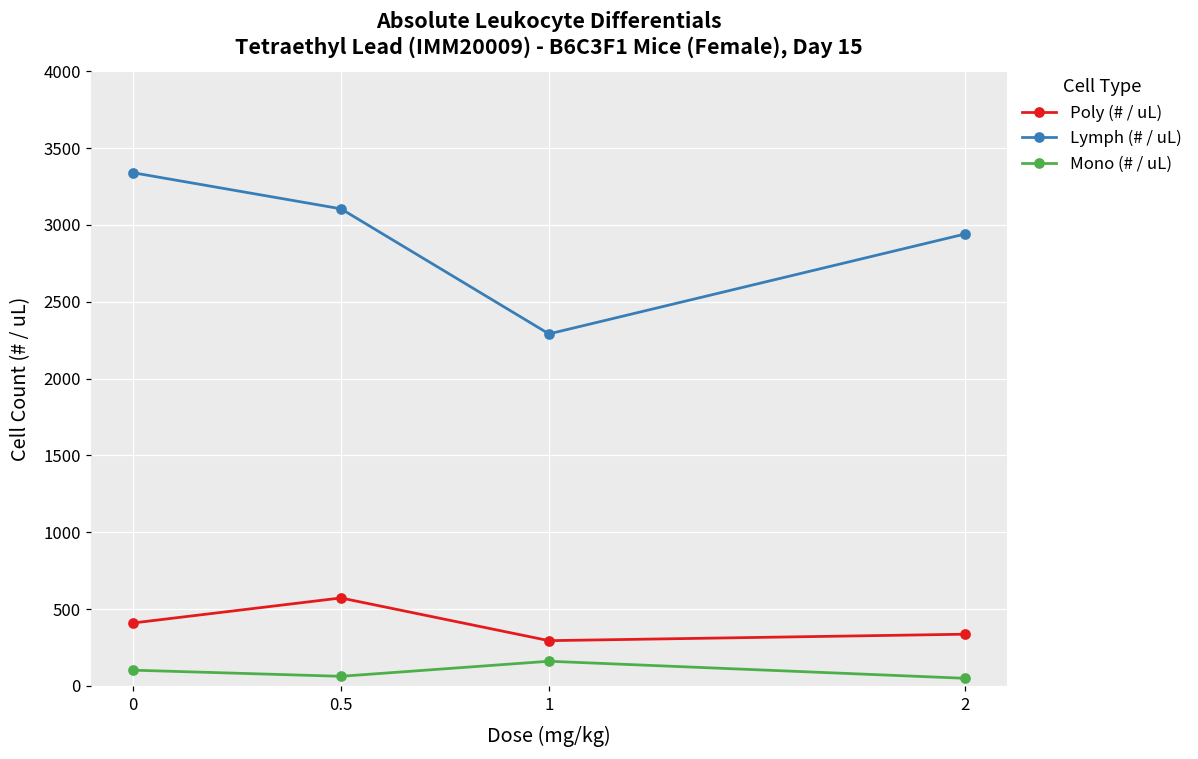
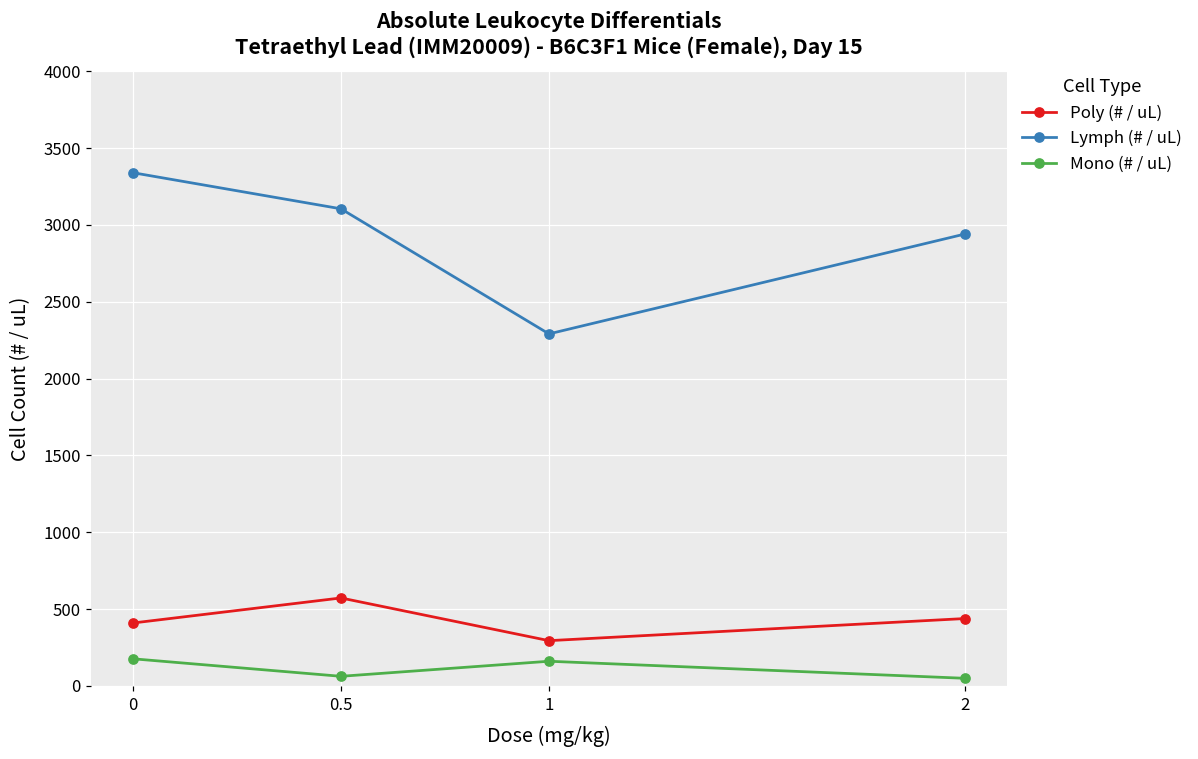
Mono (# / uL), 0: 100 -> 180
Poly (# / uL), 2: 340 -> 440
